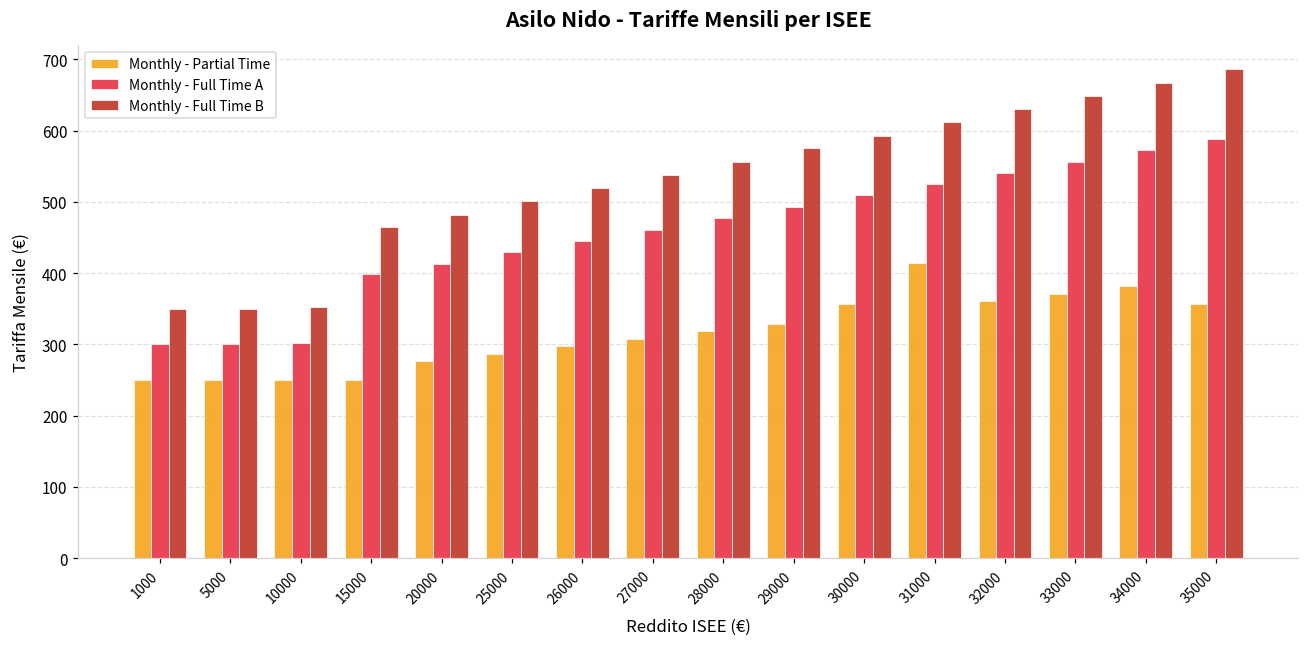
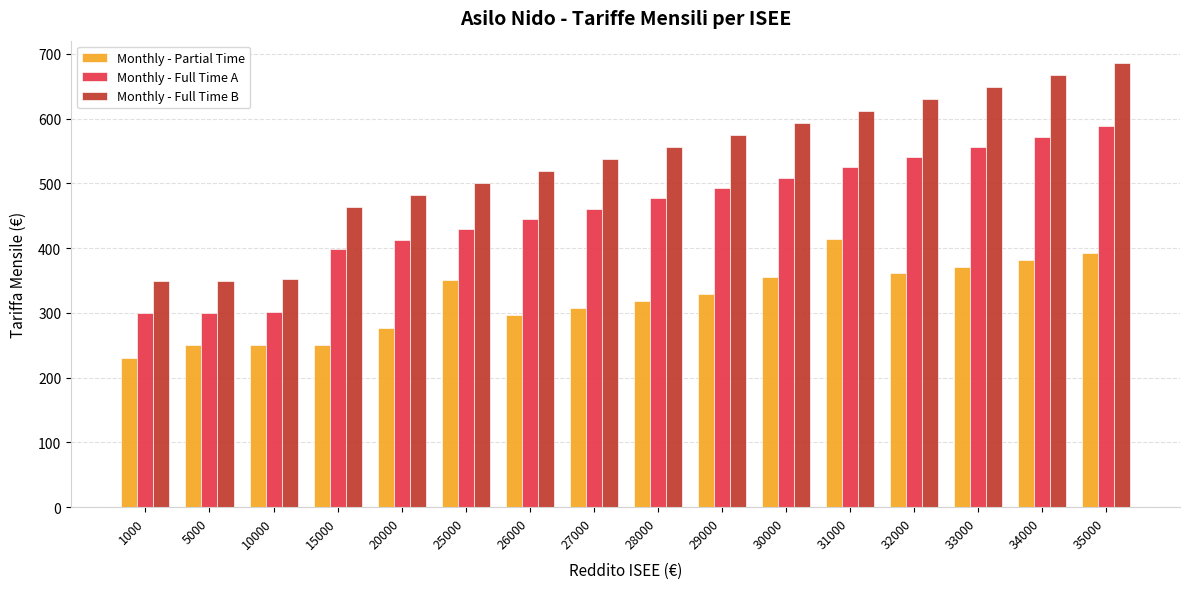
Monthly - Partial Time, 1000: 250 -> 230
Monthly - Partial Time, 25000: 290 -> 350
Monthly - Partial Time, 35000: 360 -> 390
